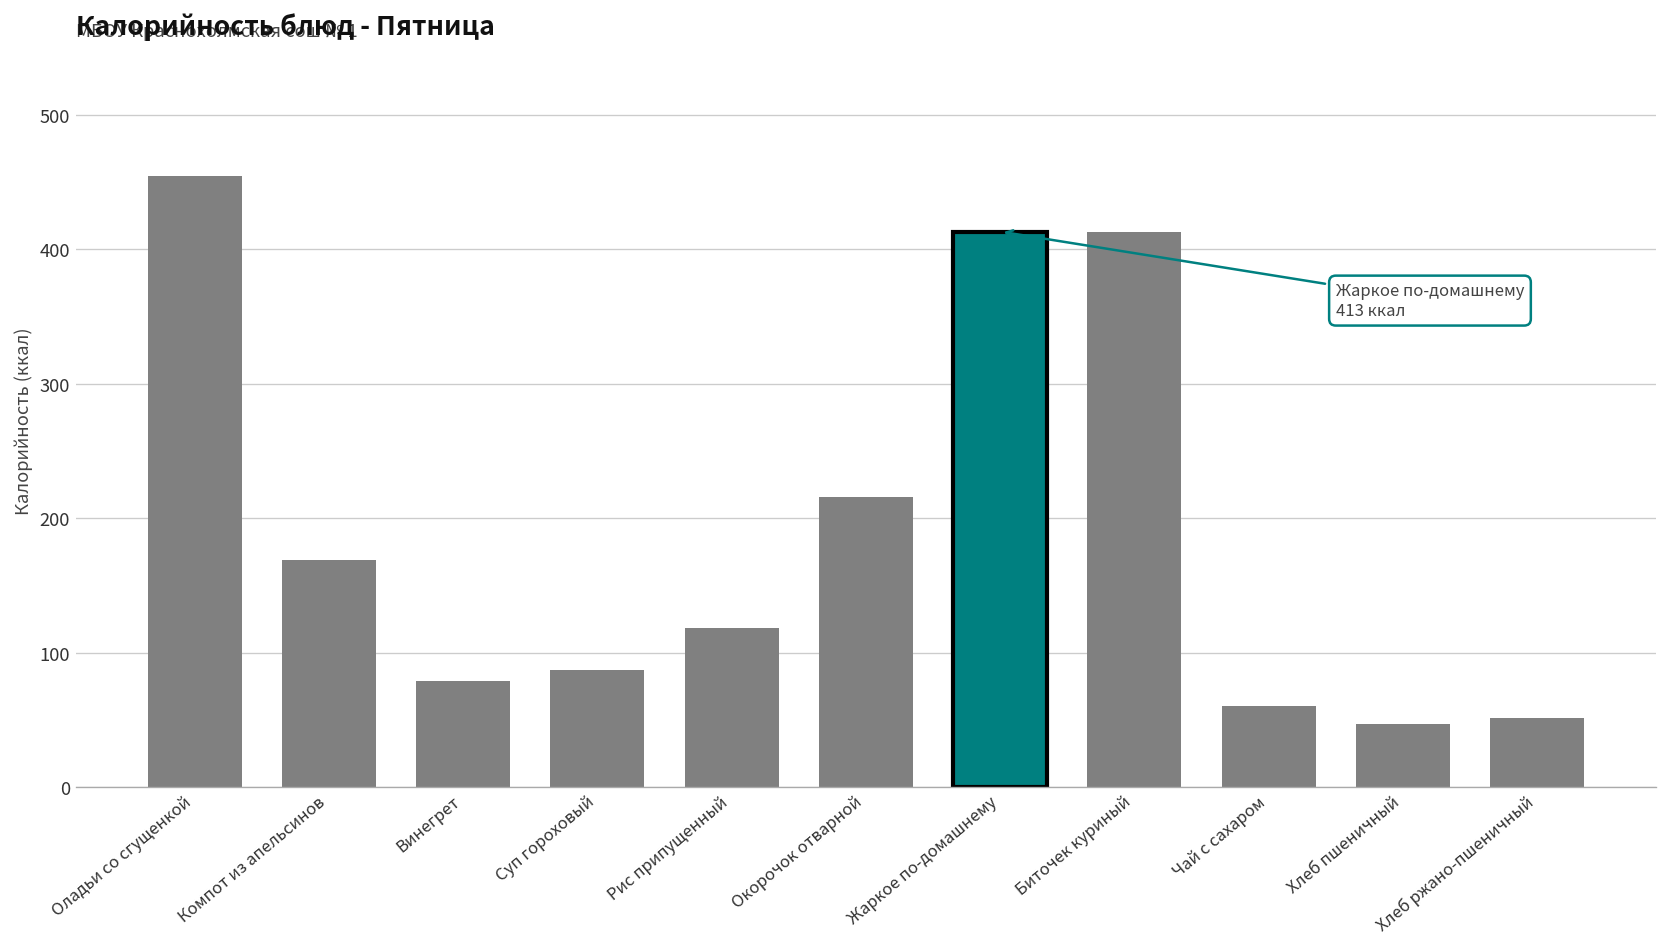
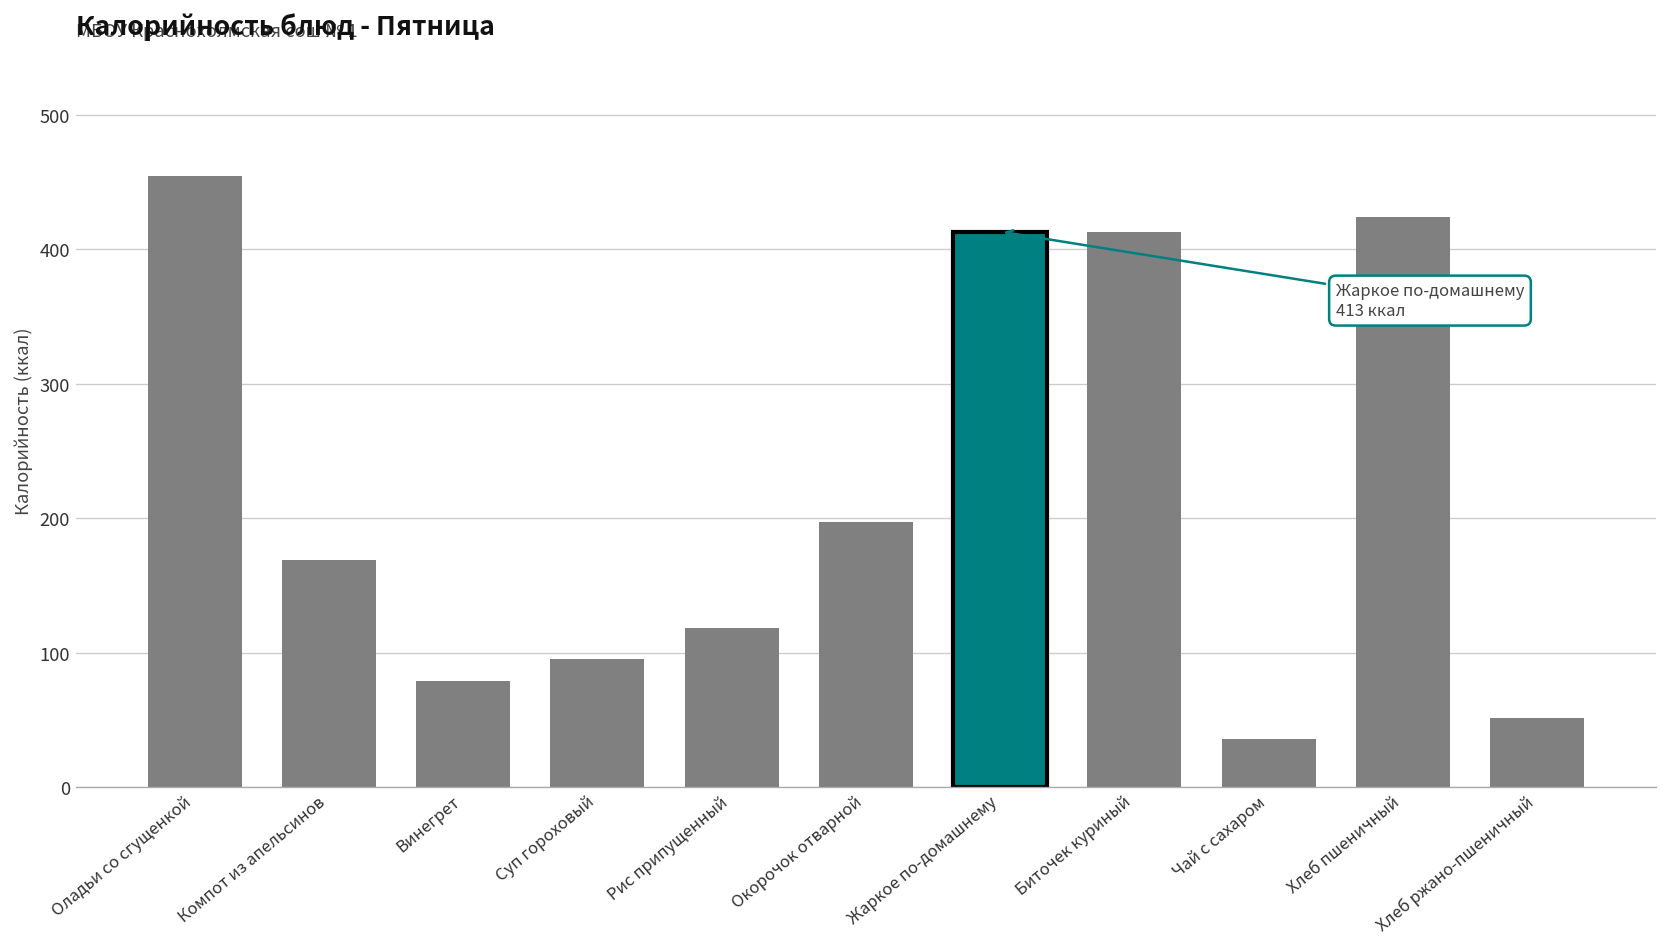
Суп гороховый: 87 -> 95
Окорочок отварной: 216 -> 197
Чай с сахаром: 60 -> 36
Хлеб пшеничный: 47 -> 424
